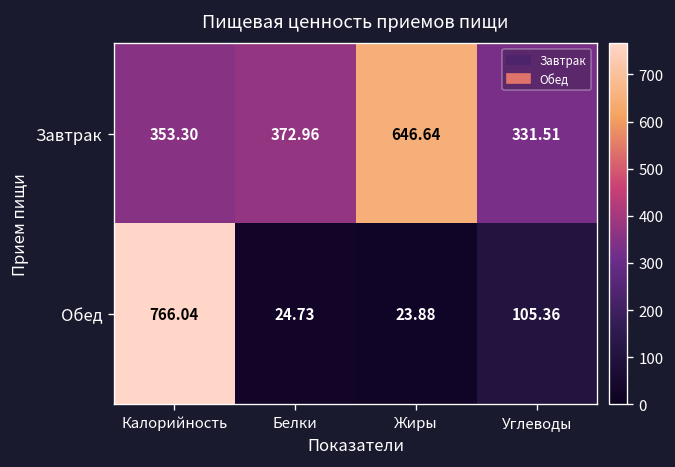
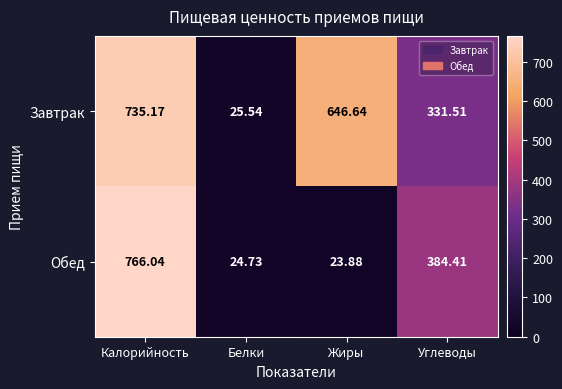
Завтрак, Калорийность: 353.30 -> 735.17
Завтрак, Белки: 372.96 -> 25.54
Обед, Углеводы: 105.36 -> 384.41
